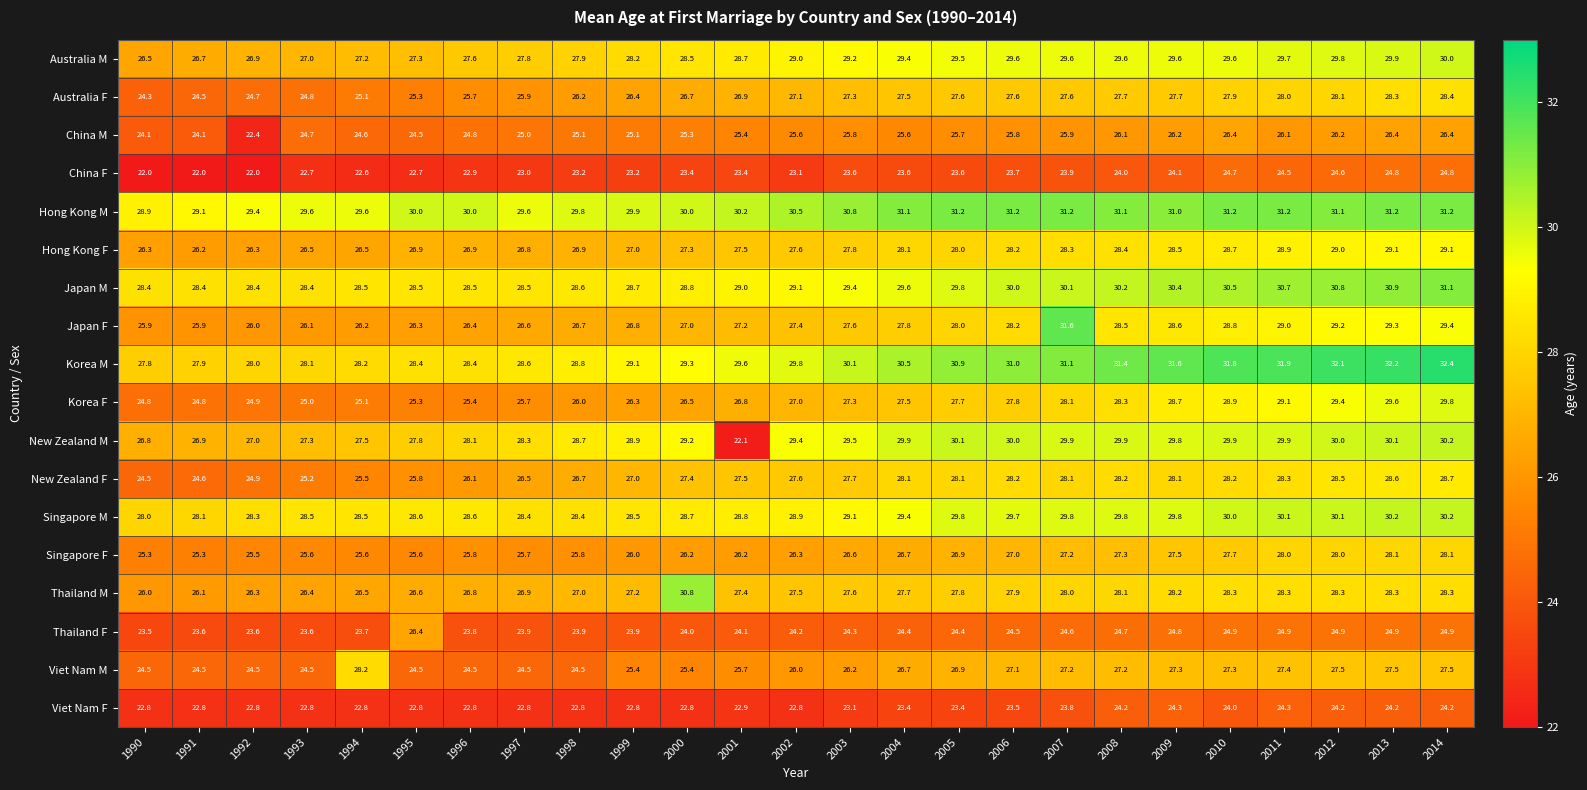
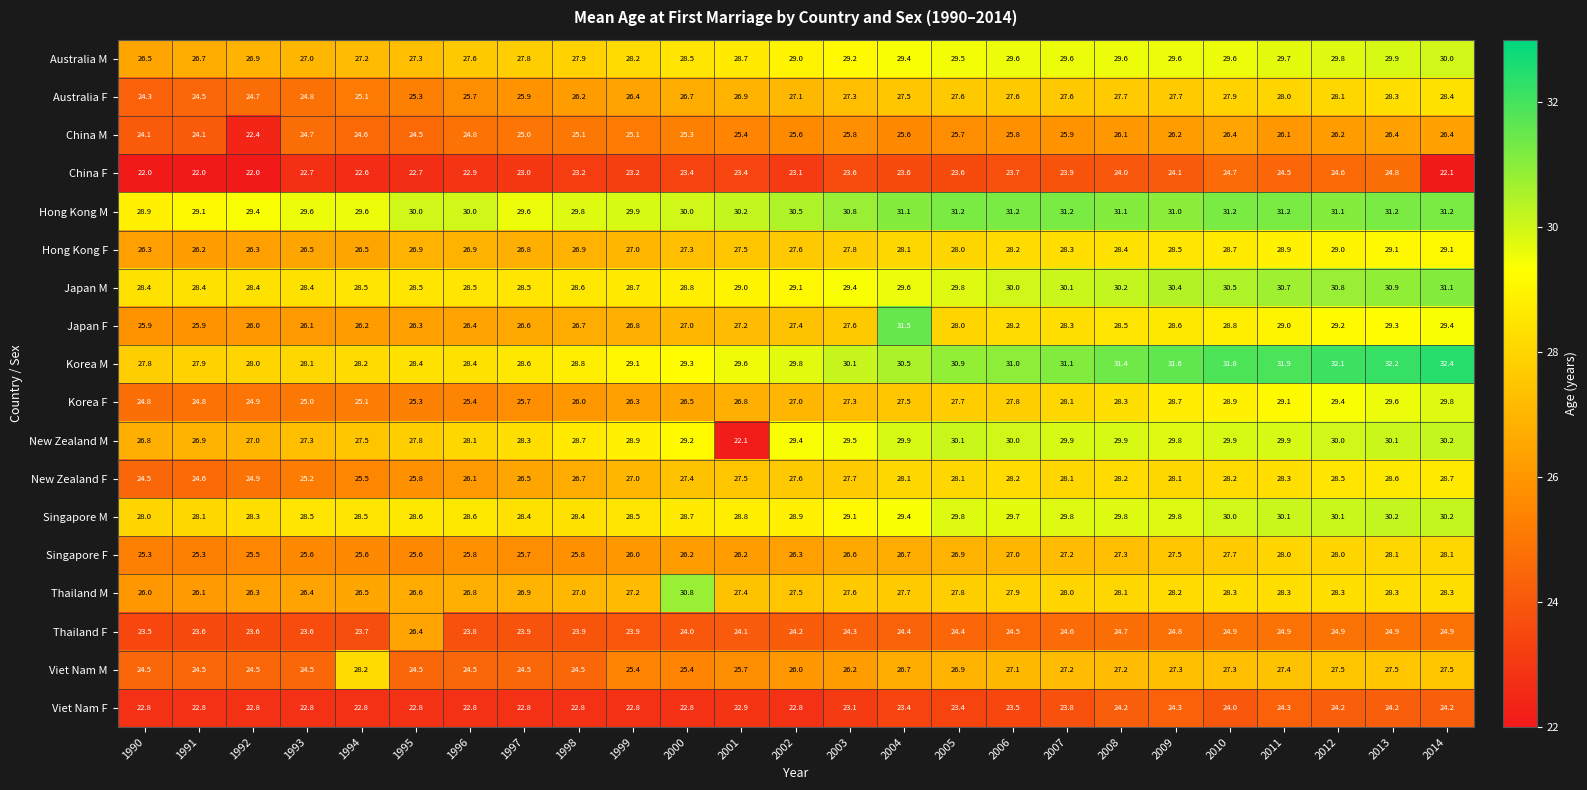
China F, 2014: 24.8 -> 22.1
Japan F, 2004: 27.8 -> 31.5
Japan F, 2007: 31.6 -> 28.3
